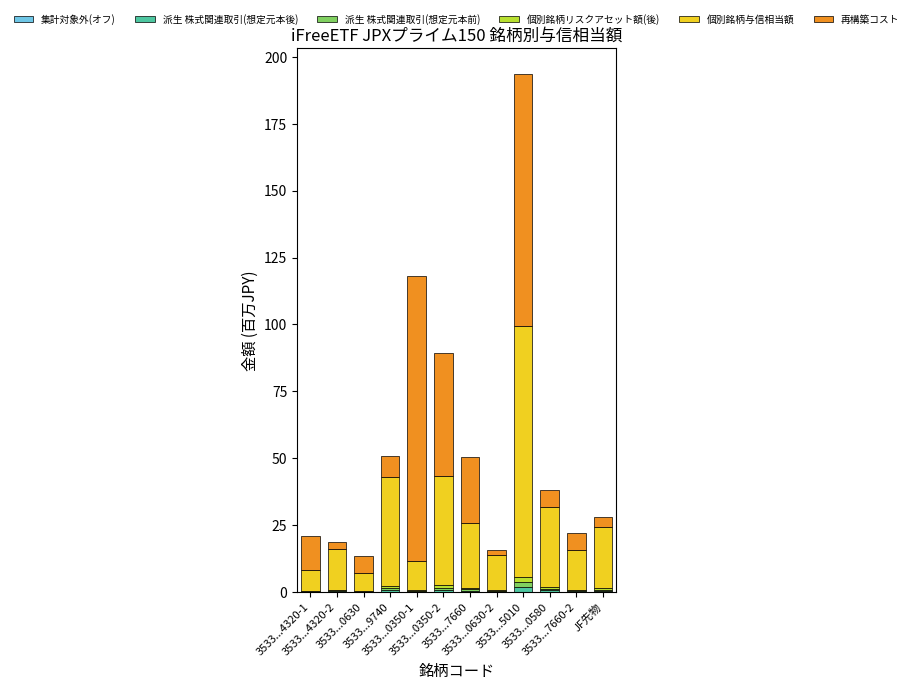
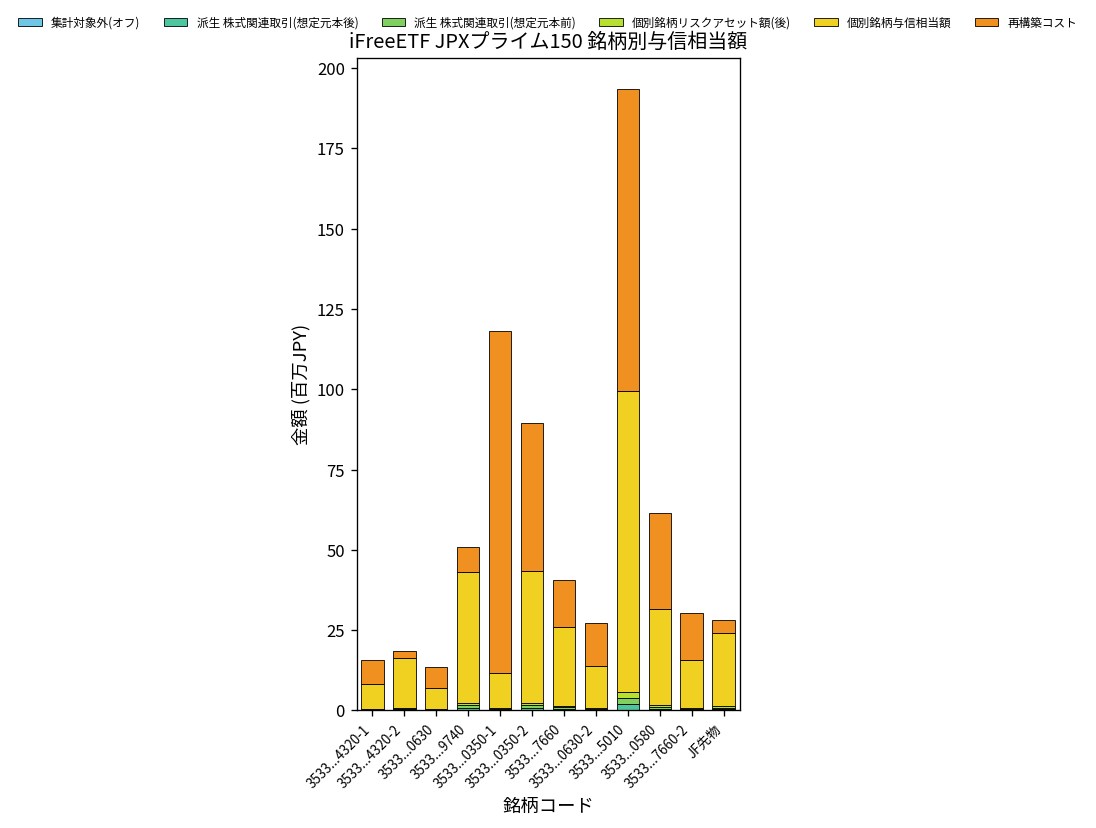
再構築コスト, 3533...4320-1: 13 -> 8
再構築コスト, 3533...7660: 24 -> 15
再構築コスト, 3533...0630-2: 2 -> 13
再構築コスト, 3533...0580: 7 -> 30
再構築コスト, 3533...7660-2: 6 -> 15
